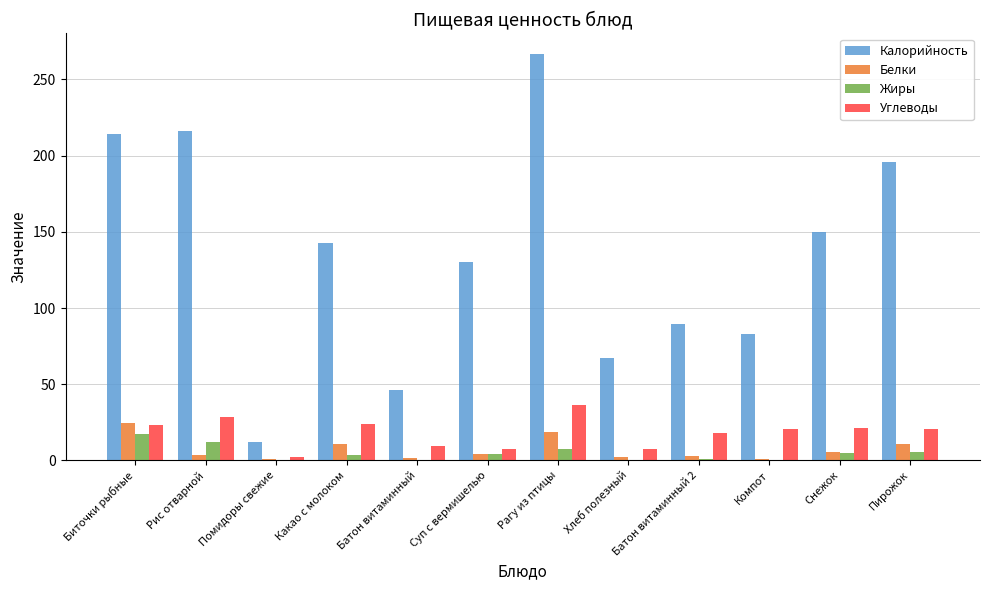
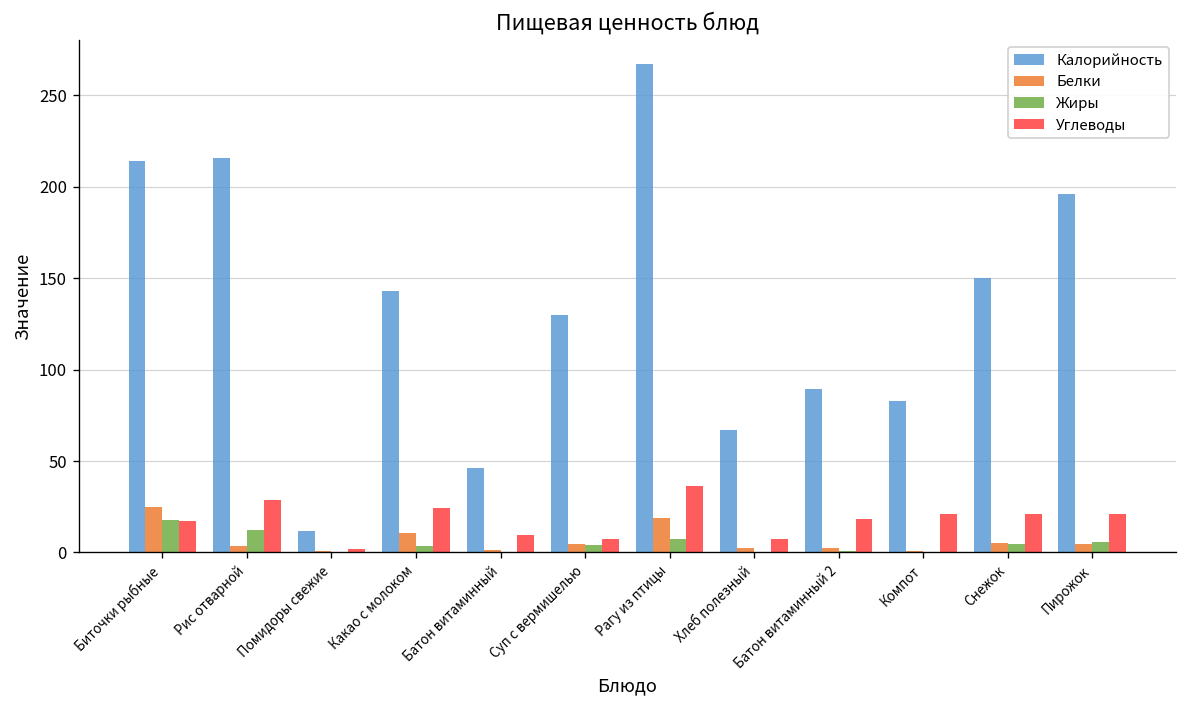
Углеводы, Биточки рыбные: 23 -> 17
Белки, Пирожок: 11 -> 5
